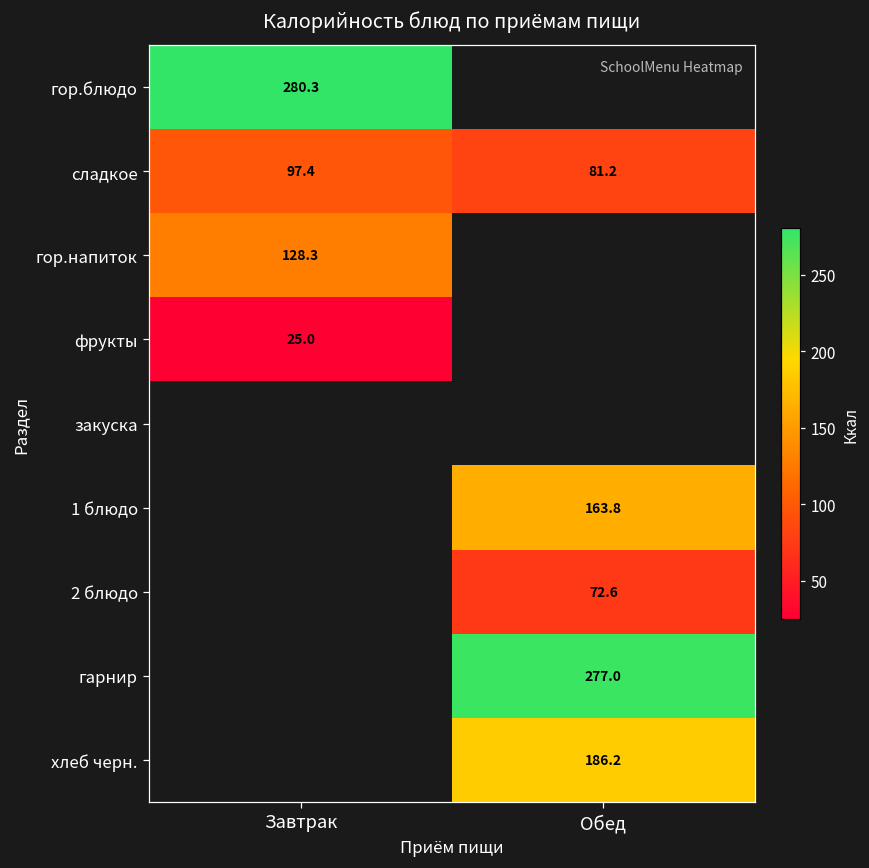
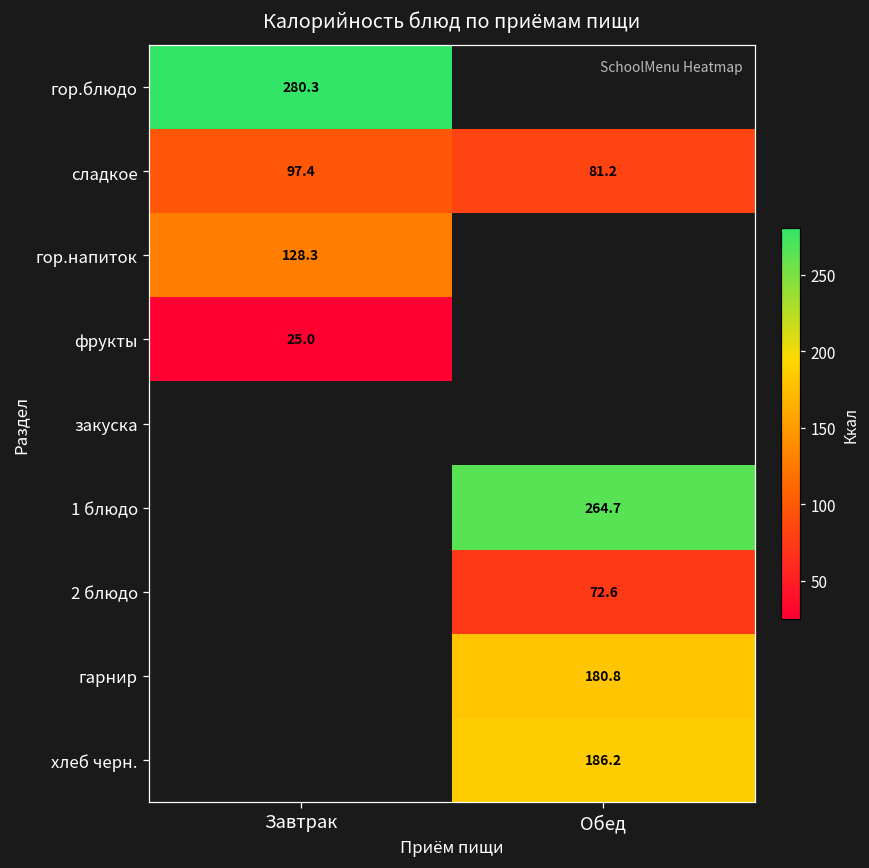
1 блюдо, Обед: 163.8 -> 264.7
гарнир, Обед: 277.0 -> 180.8
